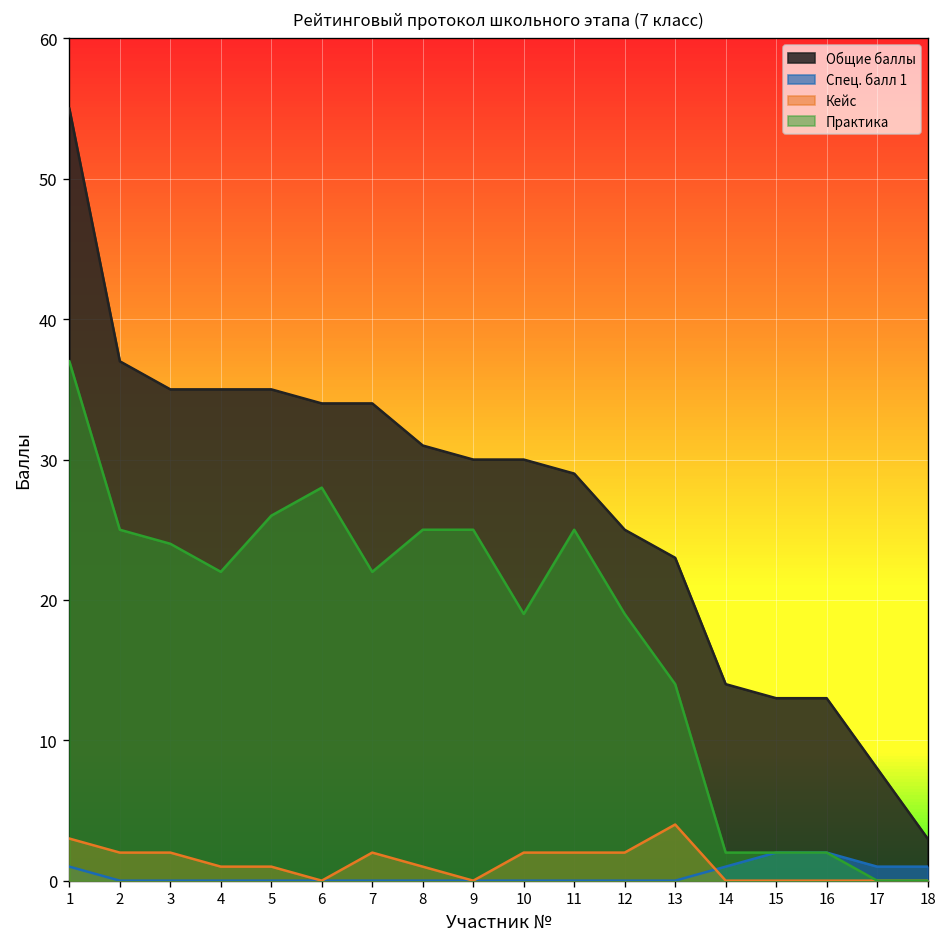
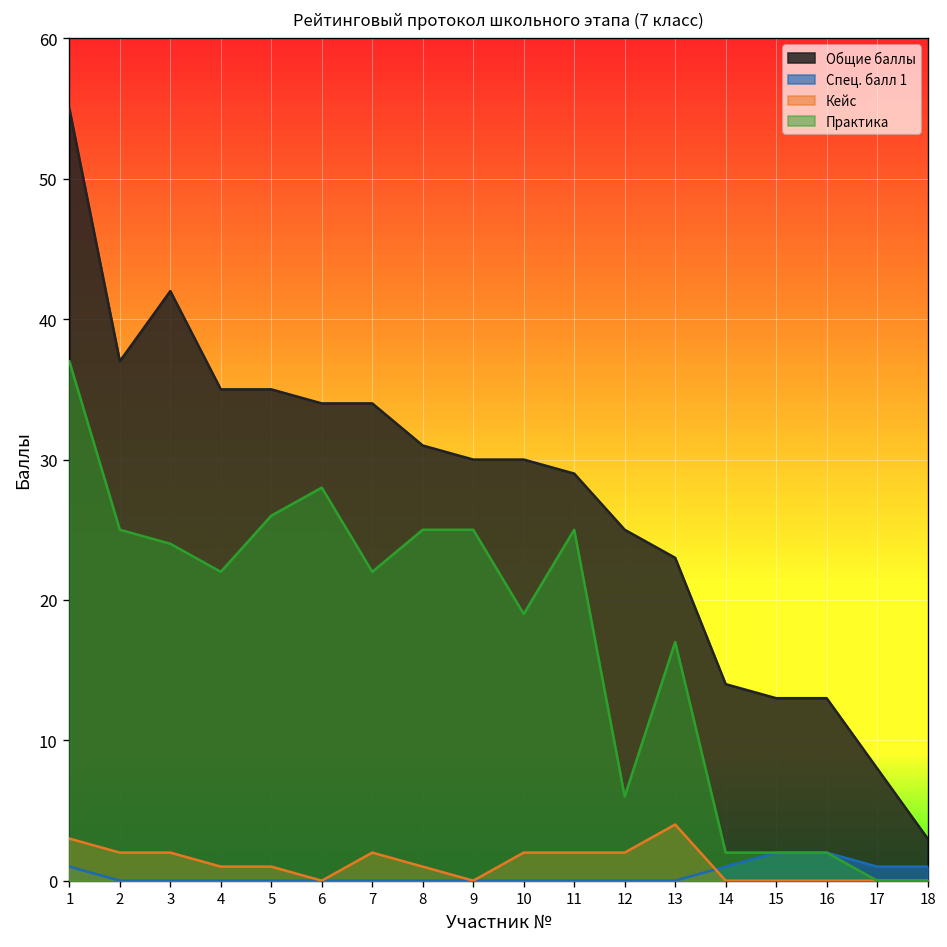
Общие баллы, 3: 35 -> 42
Практика, 12: 19 -> 6
Практика, 13: 14 -> 17
